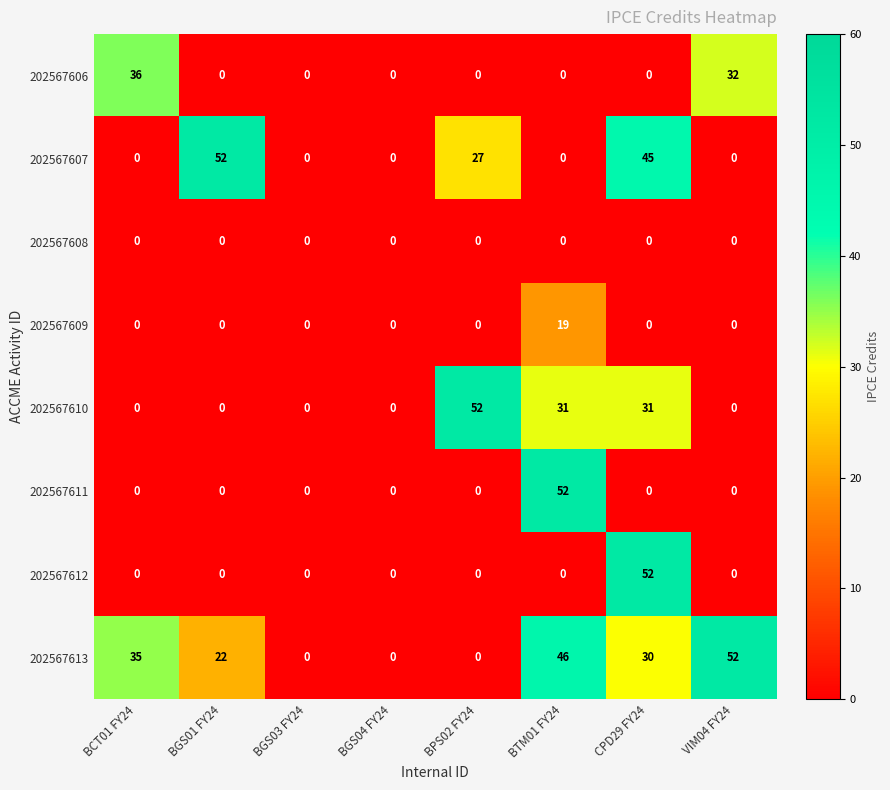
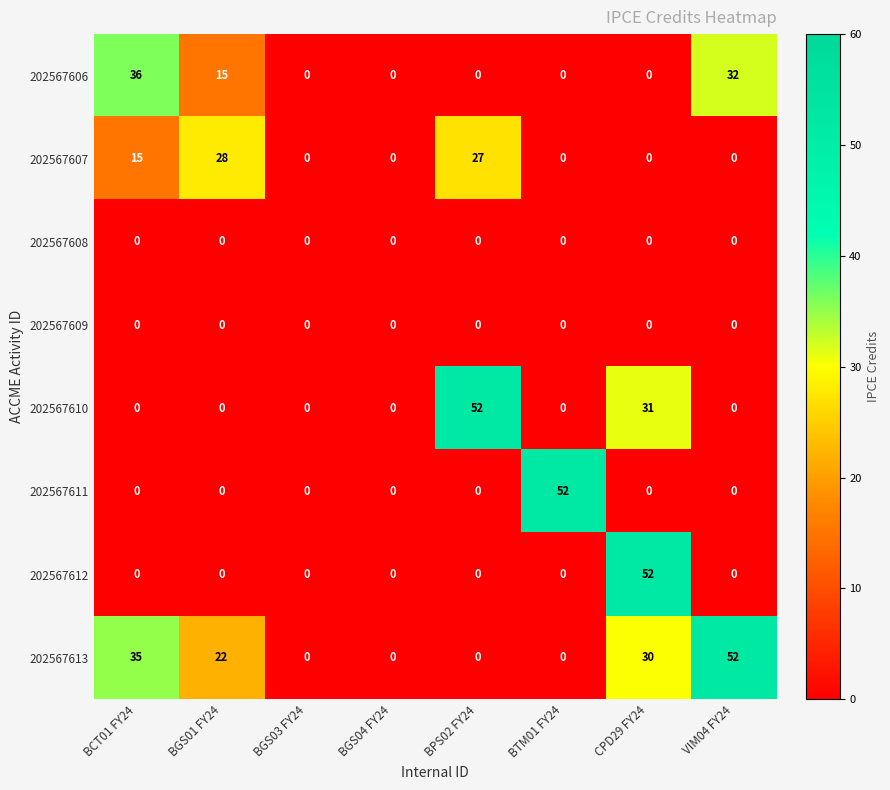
202567606, BGS01 FY24: 0 -> 15
202567607, BCT01 FY24: 0 -> 15
202567607, BGS01 FY24: 52 -> 28
202567607, CPD29 FY24: 45 -> 0
202567609, BTM01 FY24: 19 -> 0
202567610, BTM01 FY24: 31 -> 0
202567613, BTM01 FY24: 46 -> 0
